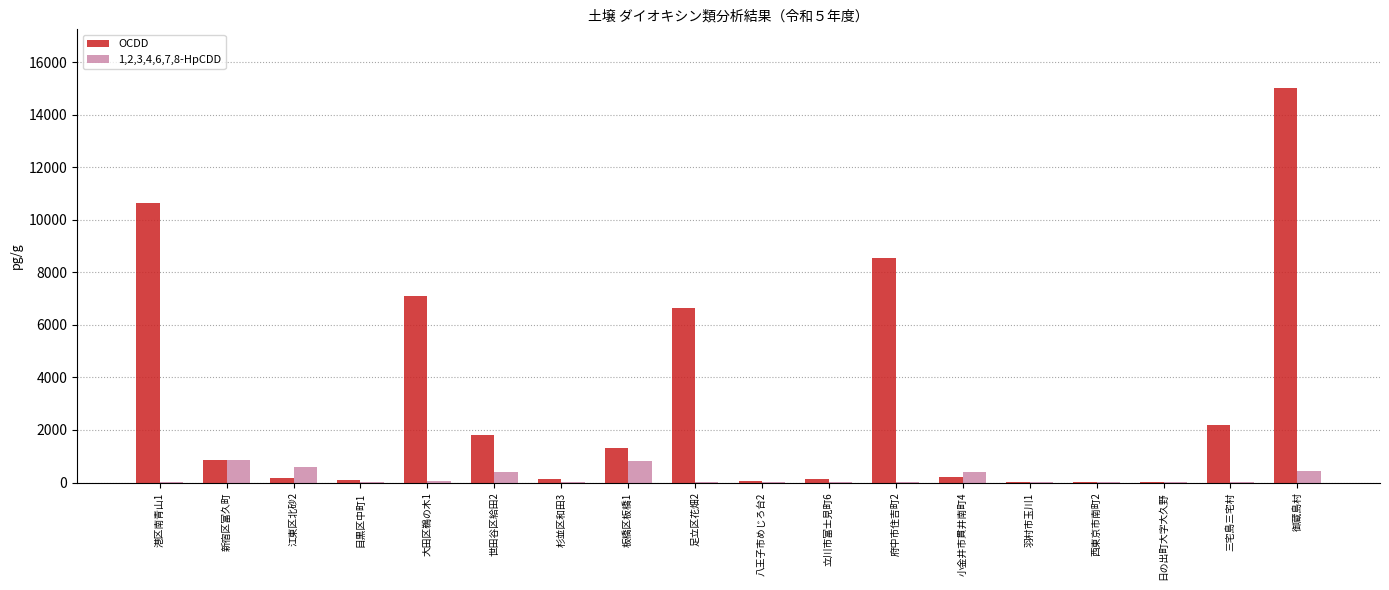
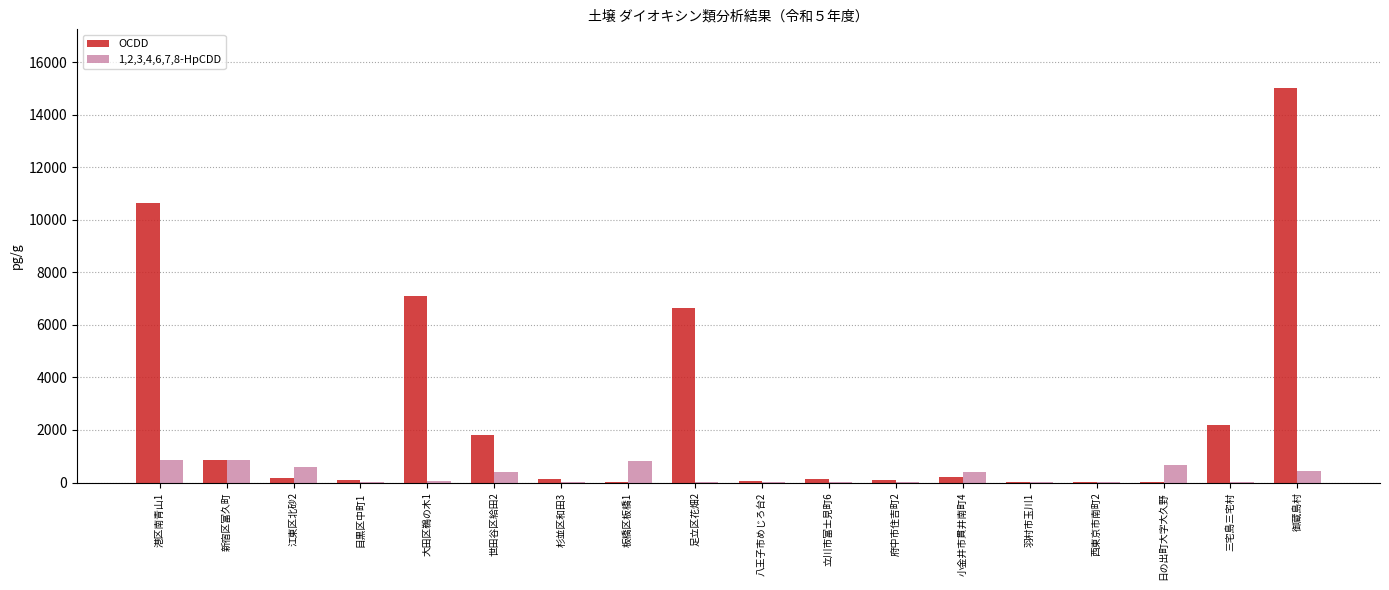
1,2,3,4,6,7,8-HpCDD, 港区南青山1: 0 -> 900
OCDD, 板橋区板橋1: 1300 -> 0
OCDD, 府中市住吉町2: 8600 -> 100
1,2,3,4,6,7,8-HpCDD, 日の出町大字大久野: 0 -> 700
